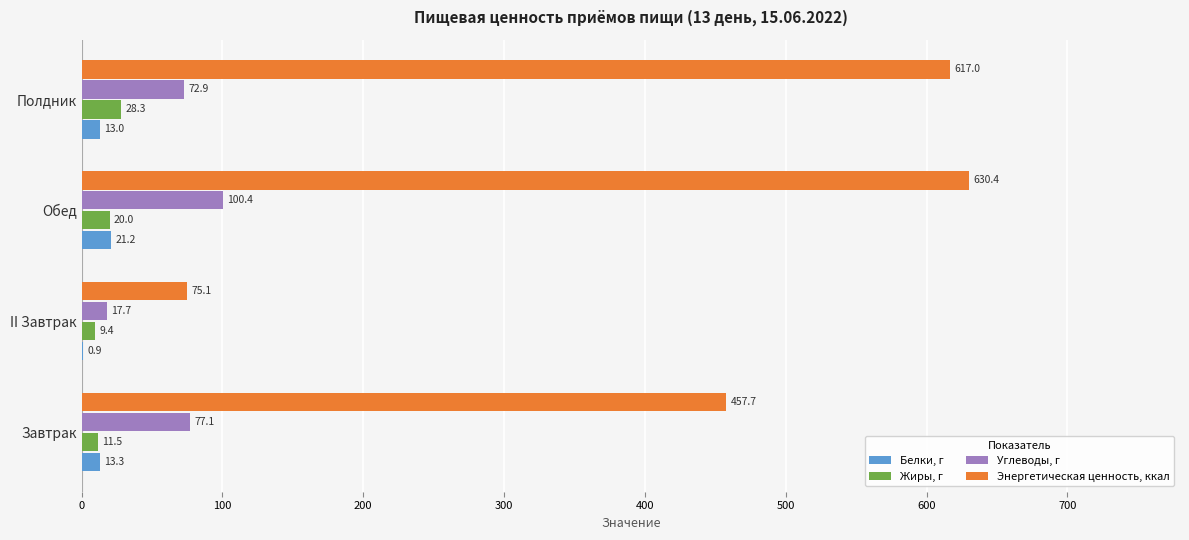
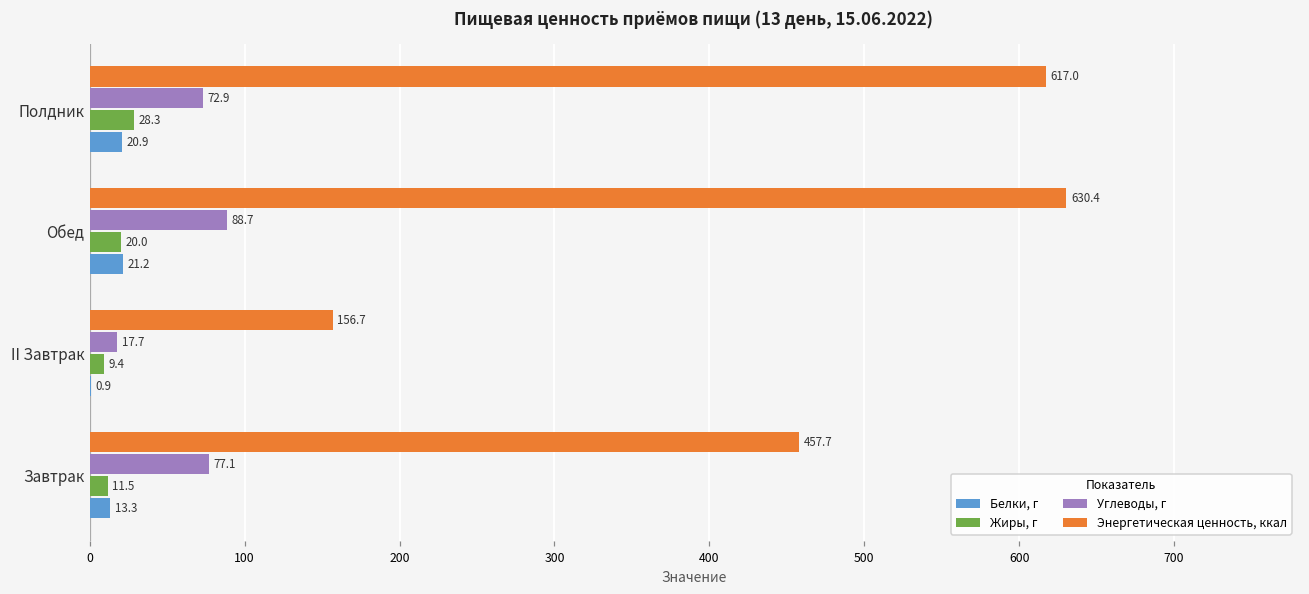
Белки, г, Полдник: 13.0 -> 20.9
Углеводы, г, Обед: 100.4 -> 88.7
Энергетическая ценность, ккал, II Завтрак: 75.1 -> 156.7
